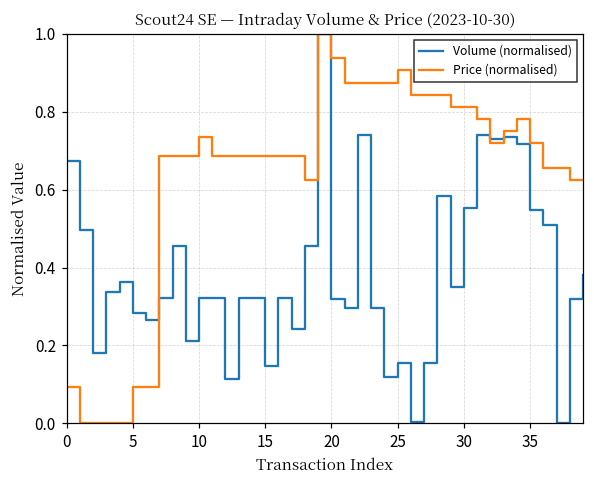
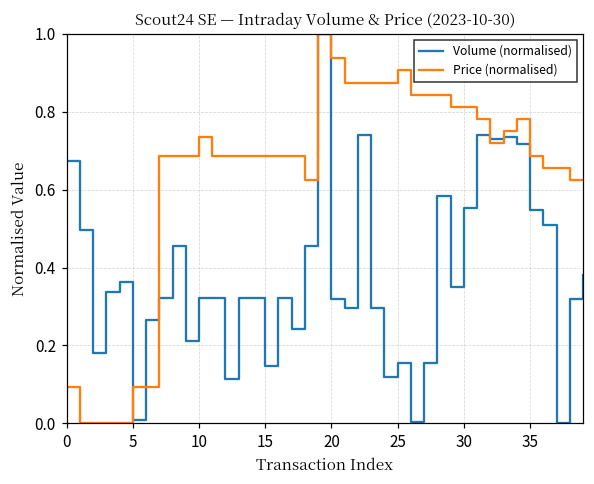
Volume (normalised), 5: 0.28 -> 0.01
Price (normalised), 35: 0.72 -> 0.69
